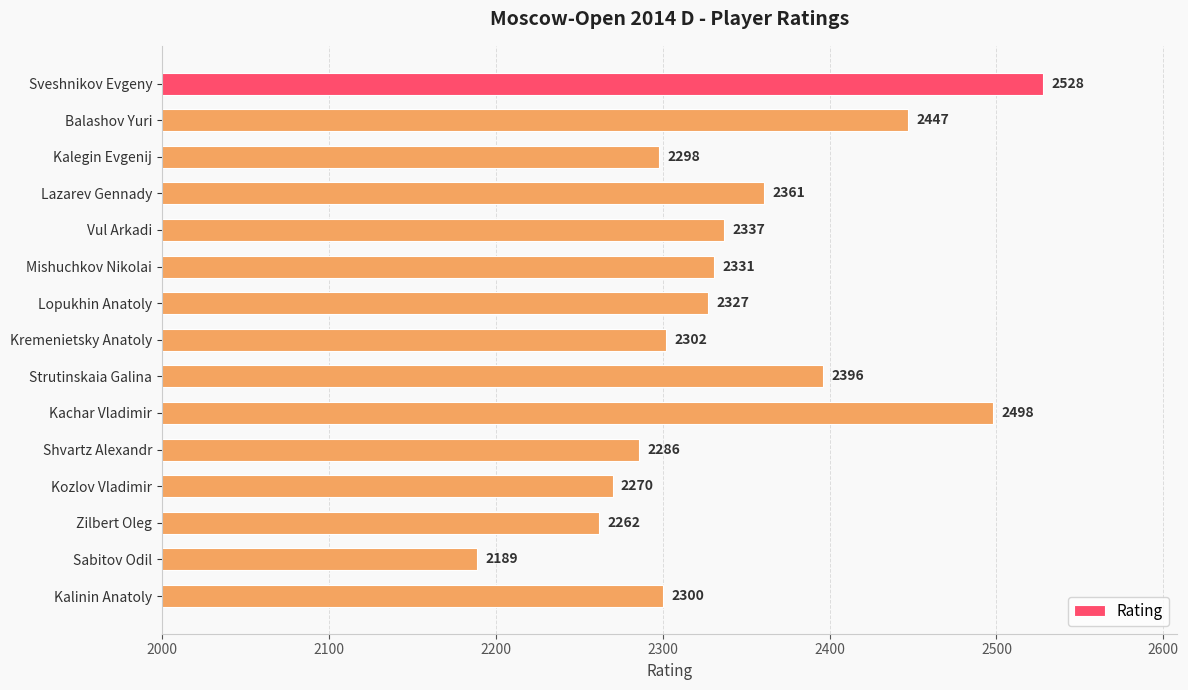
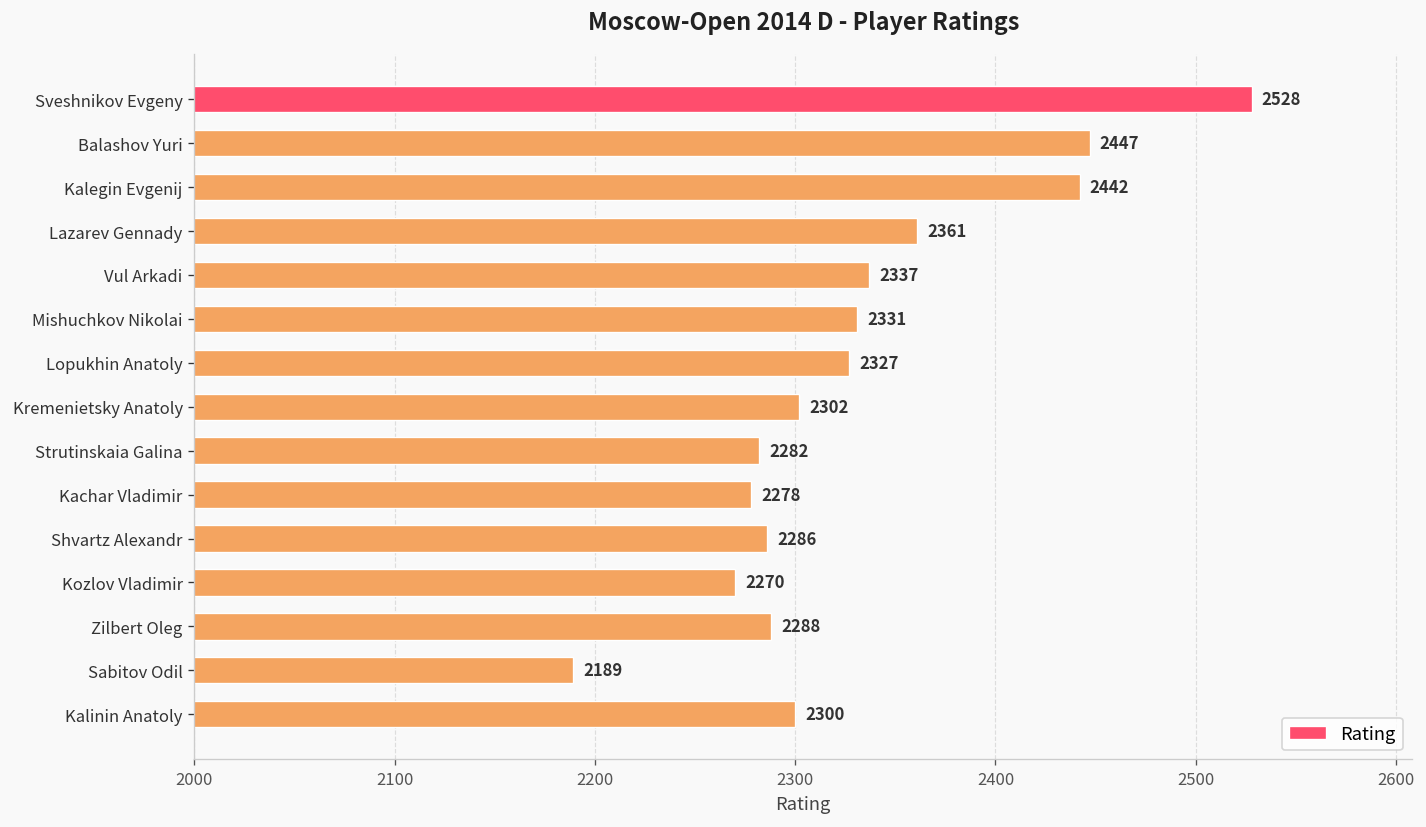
Kalegin Evgenij: 2298 -> 2442
Strutinskaia Galina: 2396 -> 2282
Kachar Vladimir: 2498 -> 2278
Zilbert Oleg: 2262 -> 2288
